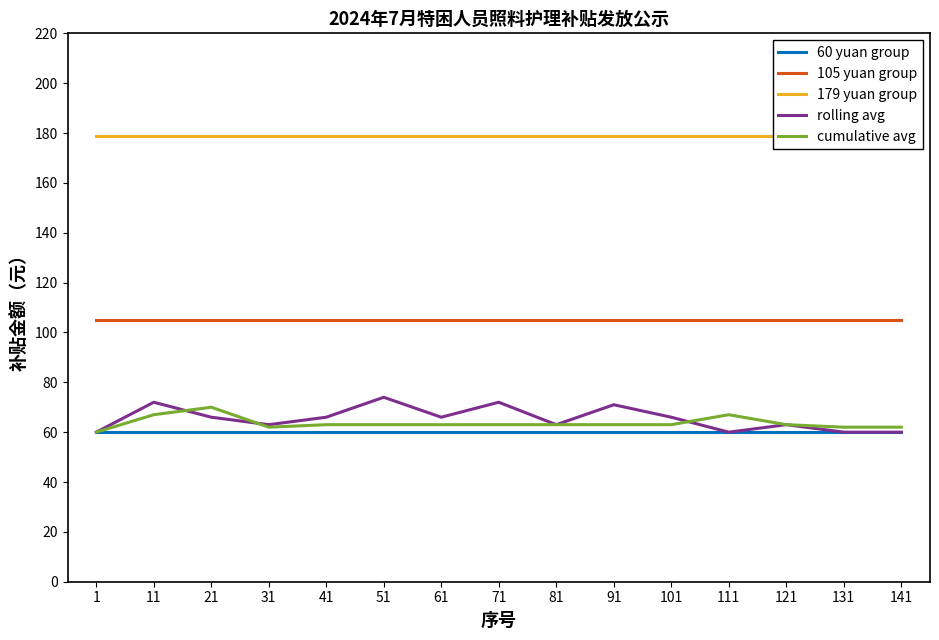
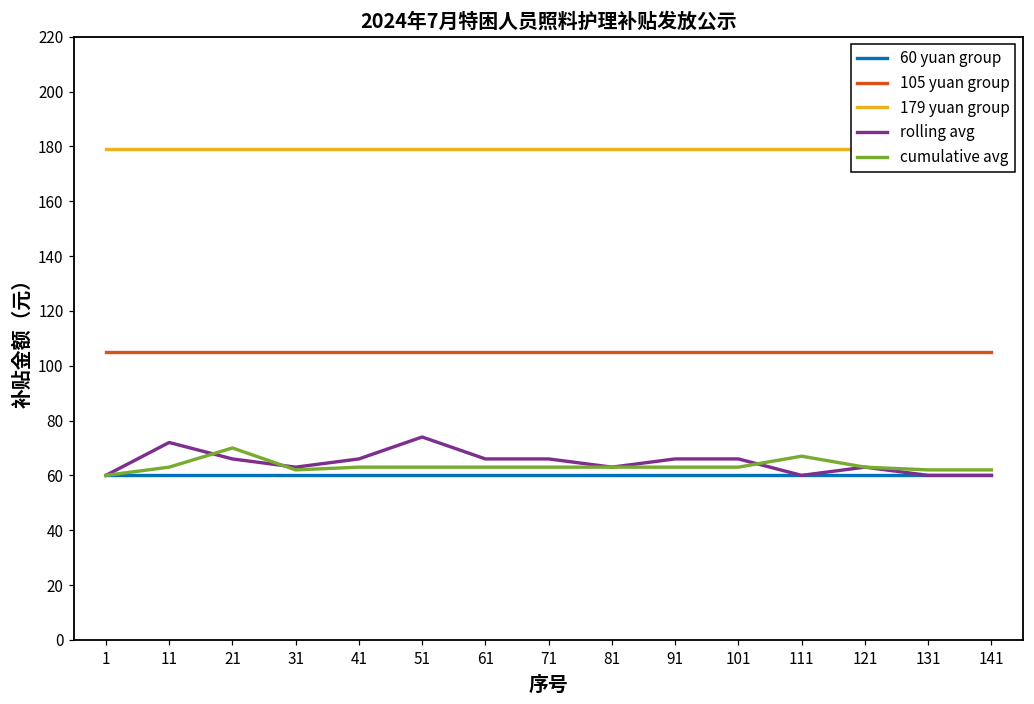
cumulative avg, 11: 67 -> 63
rolling avg, 71: 72 -> 66
rolling avg, 91: 71 -> 66
